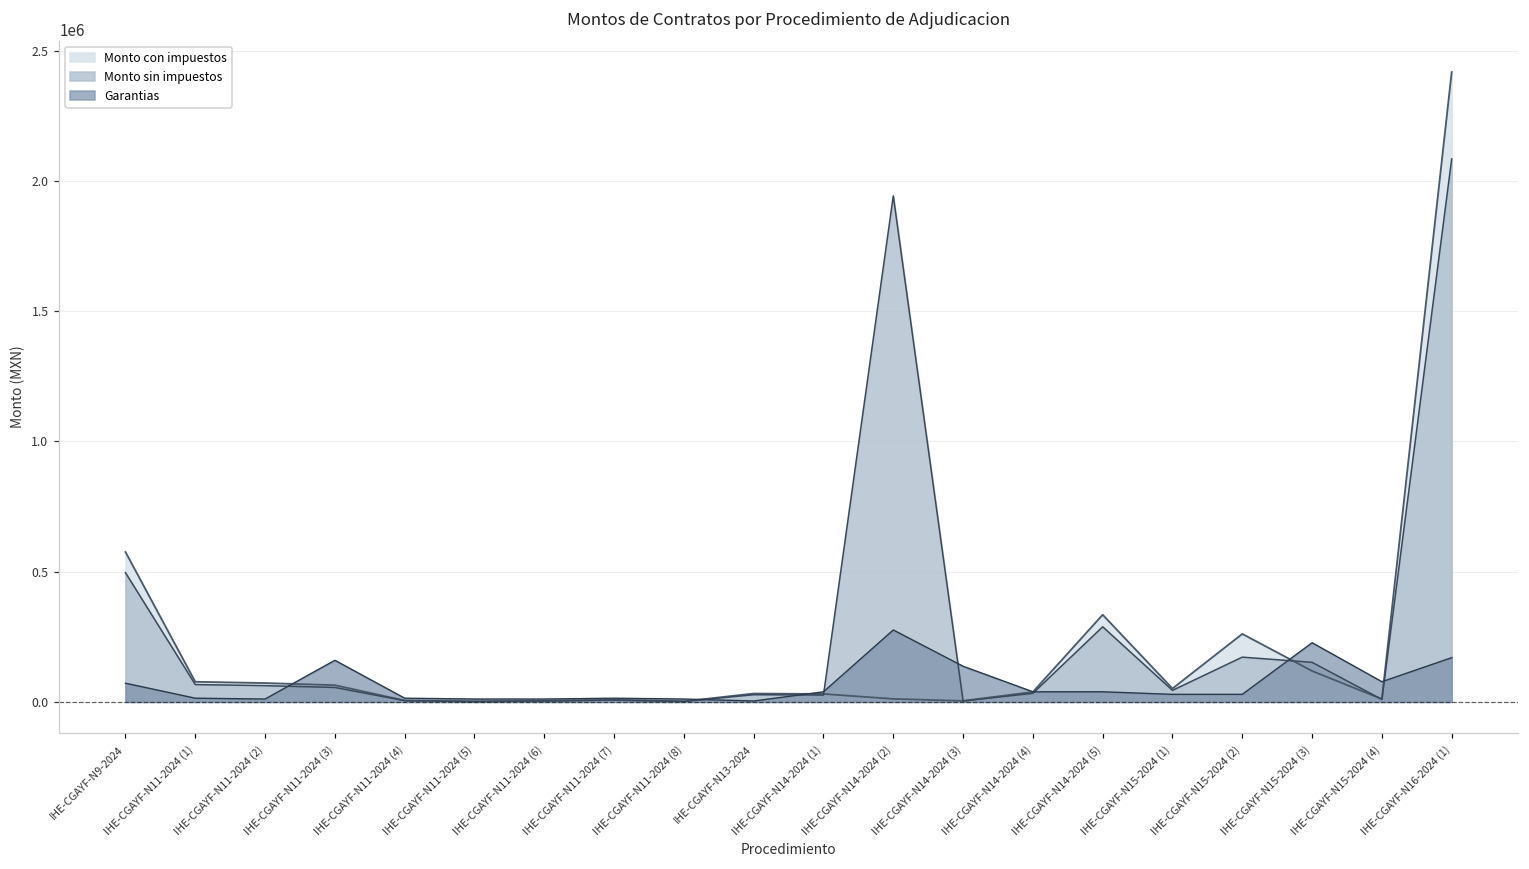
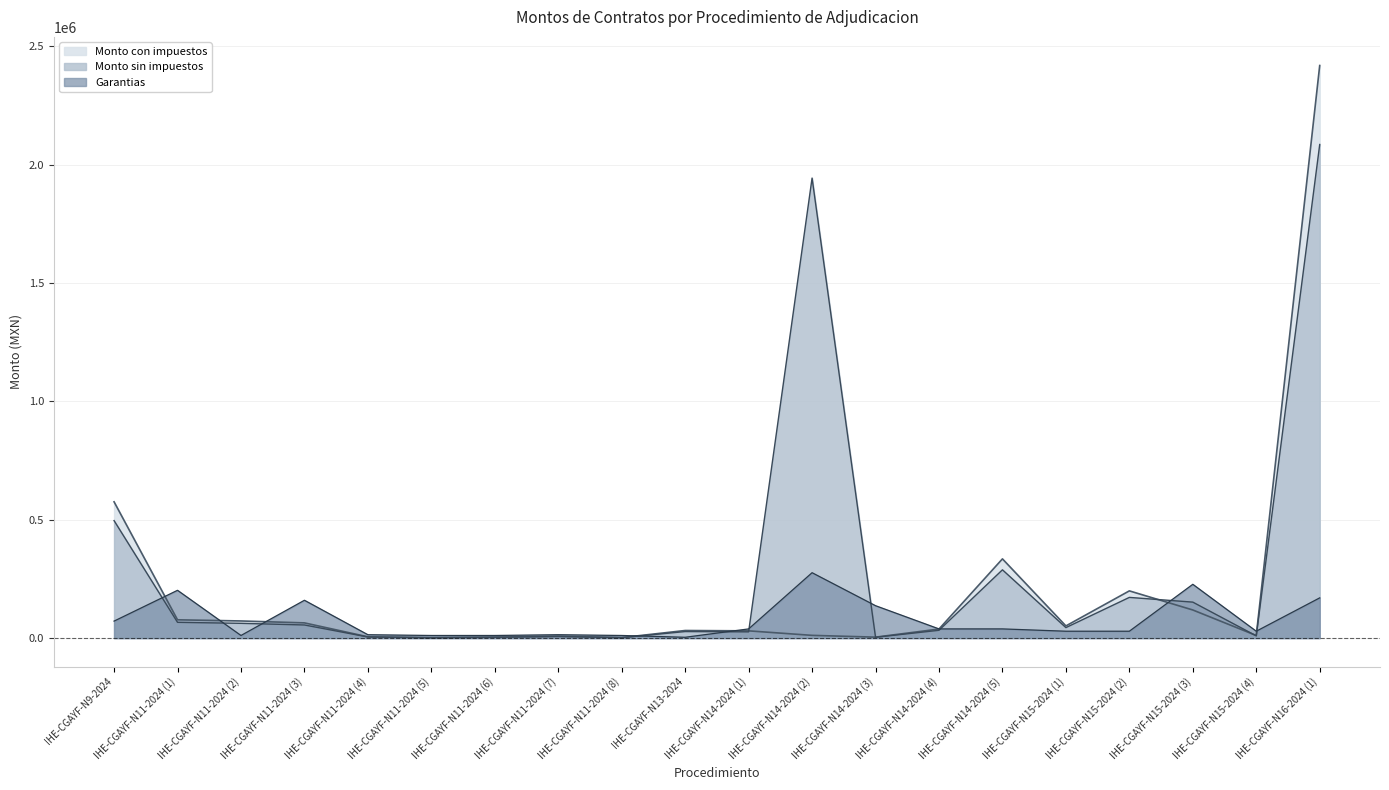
Garantias, IHE-CGAYF-N11-2024 (1): 10000 -> 200000
Monto con impuestos, IHE-CGAYF-N15-2024 (2): 260000 -> 200000
Garantias, IHE-CGAYF-N15-2024 (4): 80000 -> 30000
